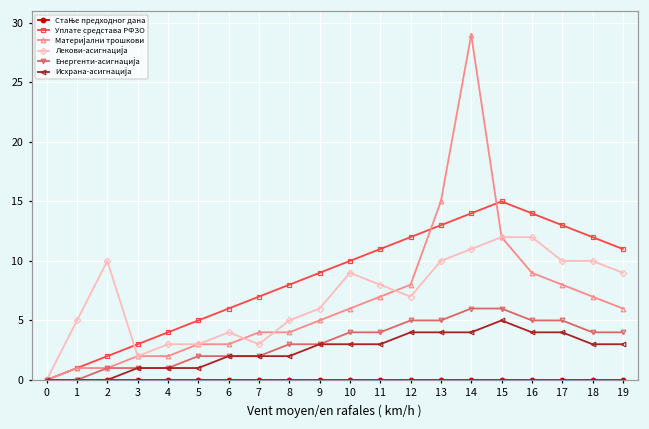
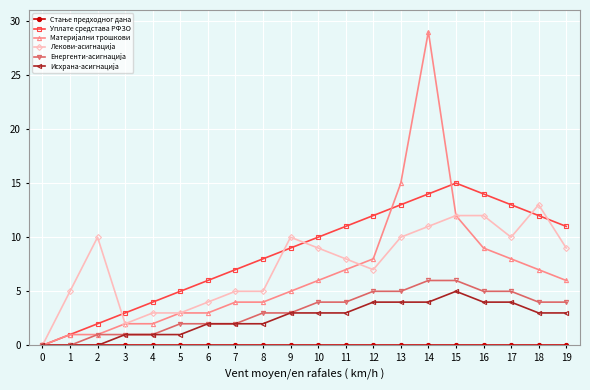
Лекови-асигнација, 7: 3 -> 5
Лекови-асигнација, 9: 6 -> 10
Лекови-асигнација, 18: 10 -> 13
